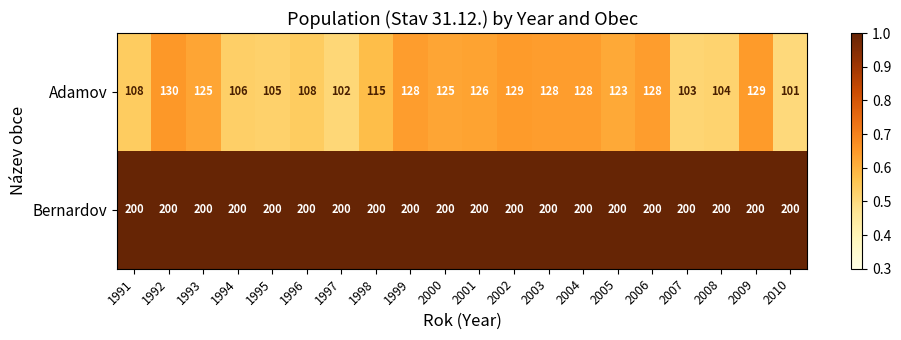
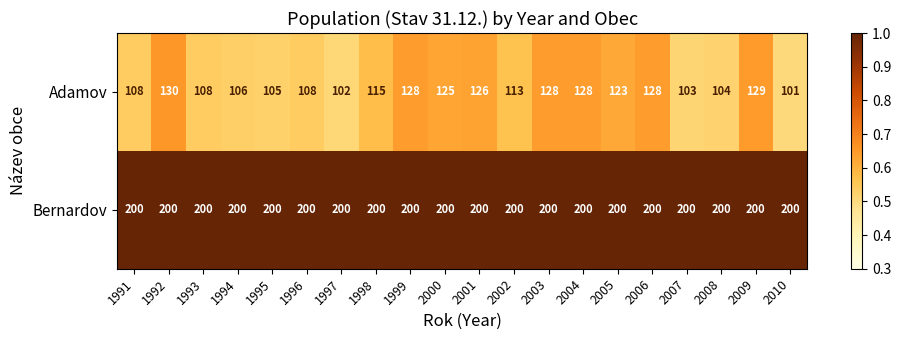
Adamov, 1993: 125 -> 108
Adamov, 2002: 129 -> 113
